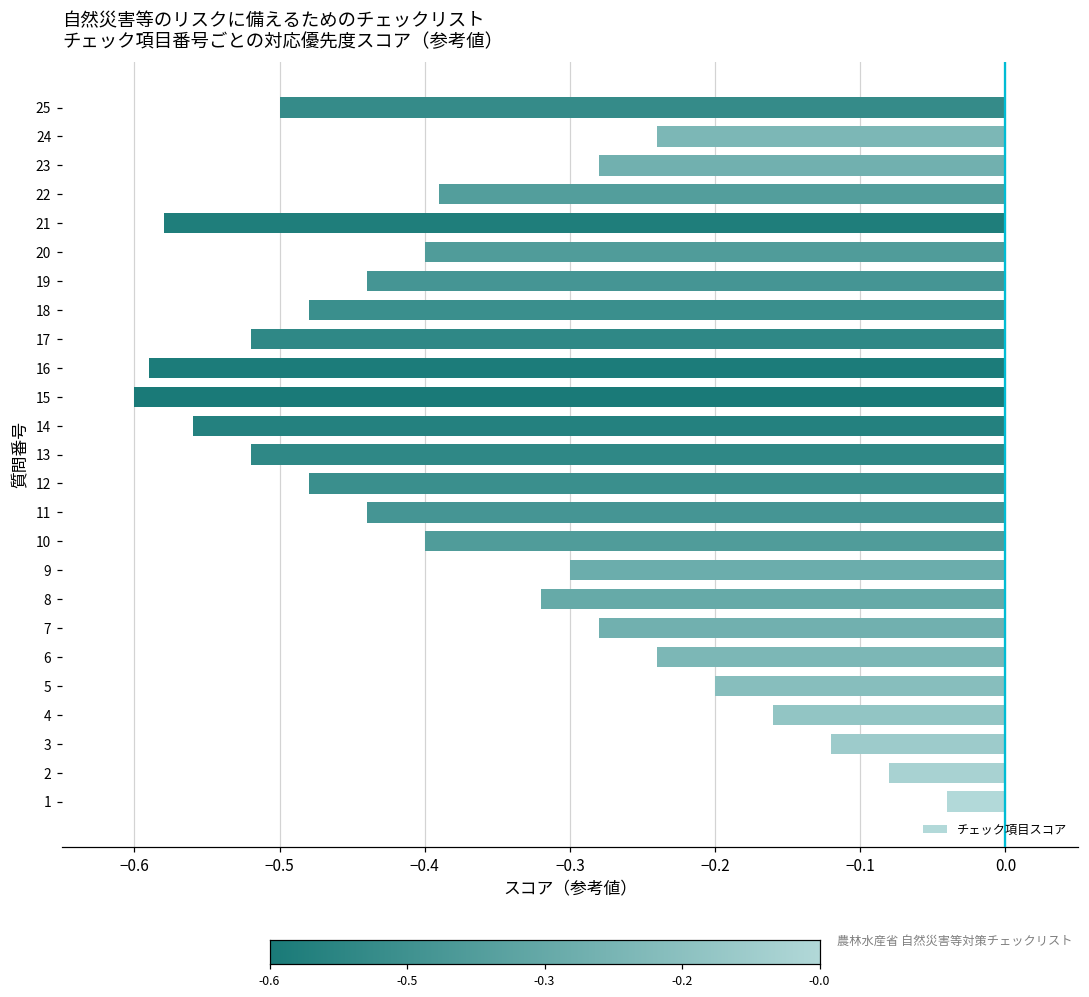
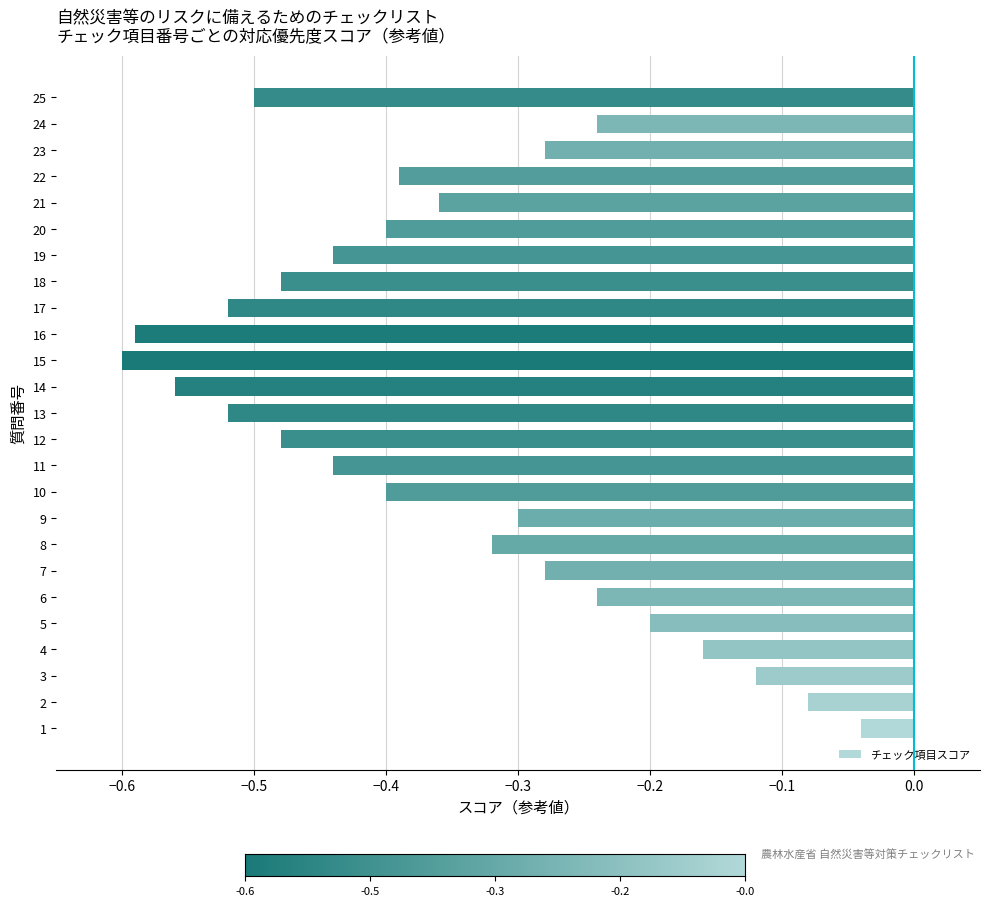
21: -0.58 -> -0.36
